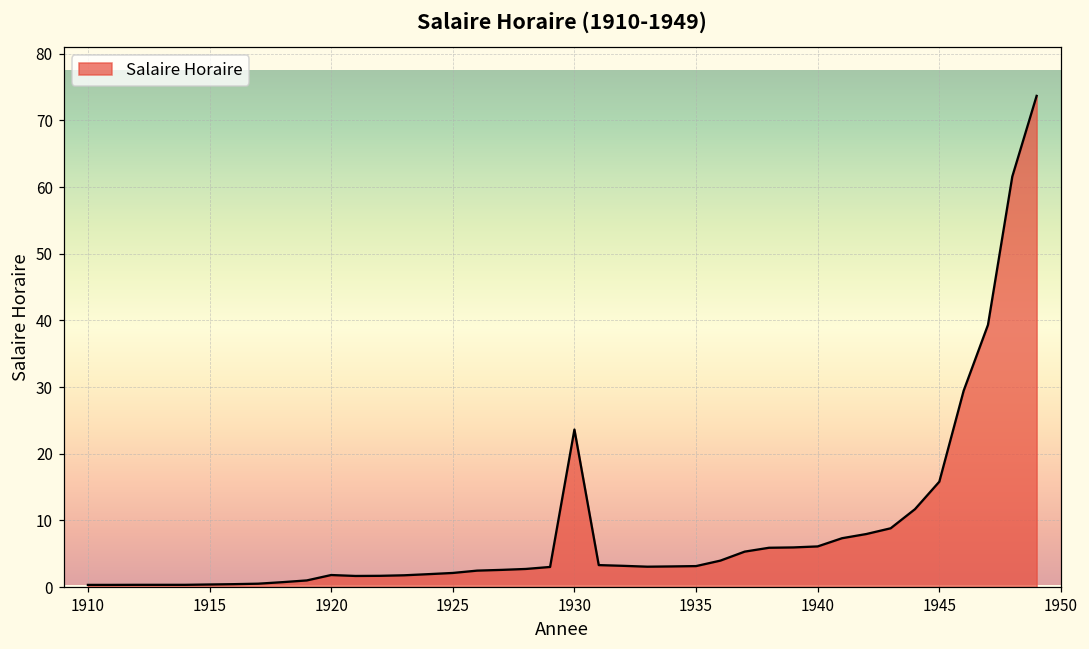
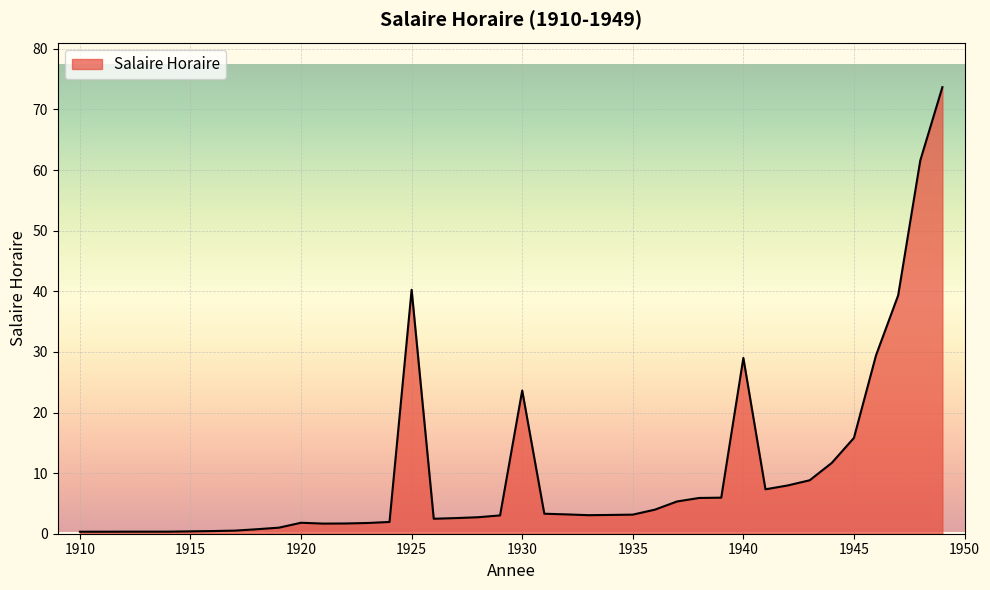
1925: 2 -> 40
1940: 6 -> 29
